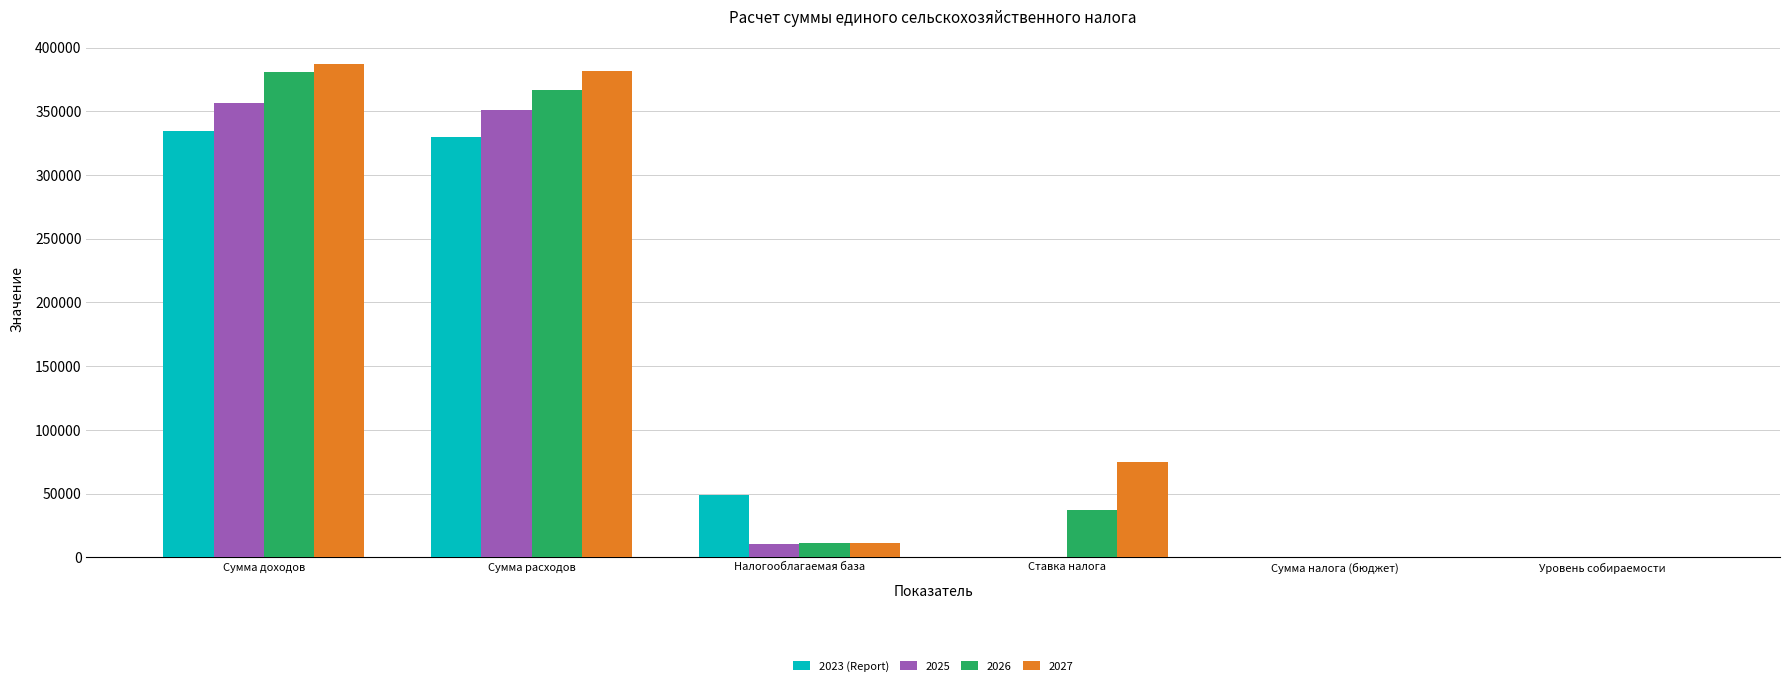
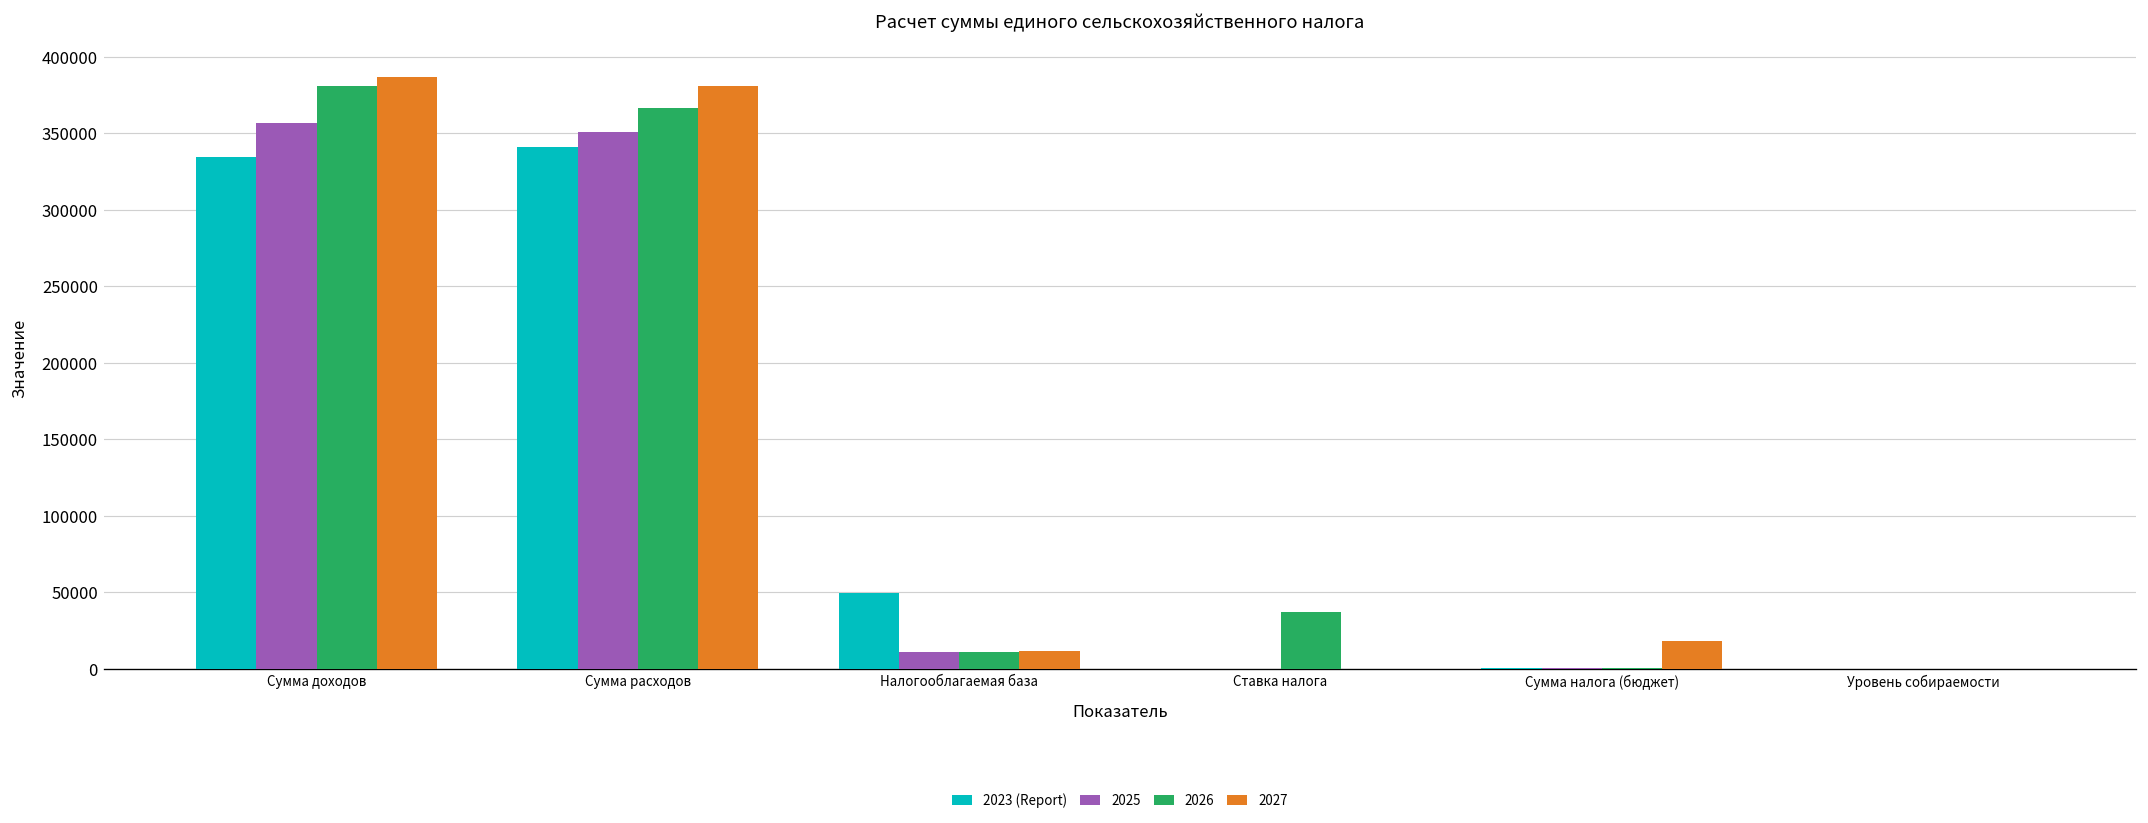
2023 (Report), Сумма расходов: 330000 -> 341000
2027, Ставка налога: 75000 -> 0
2027, Сумма налога (бюджет): 1000 -> 18000
